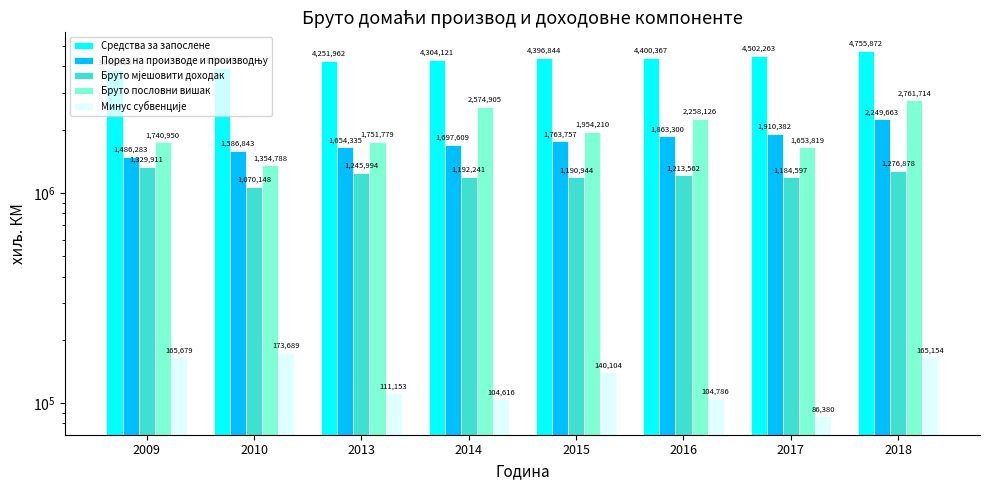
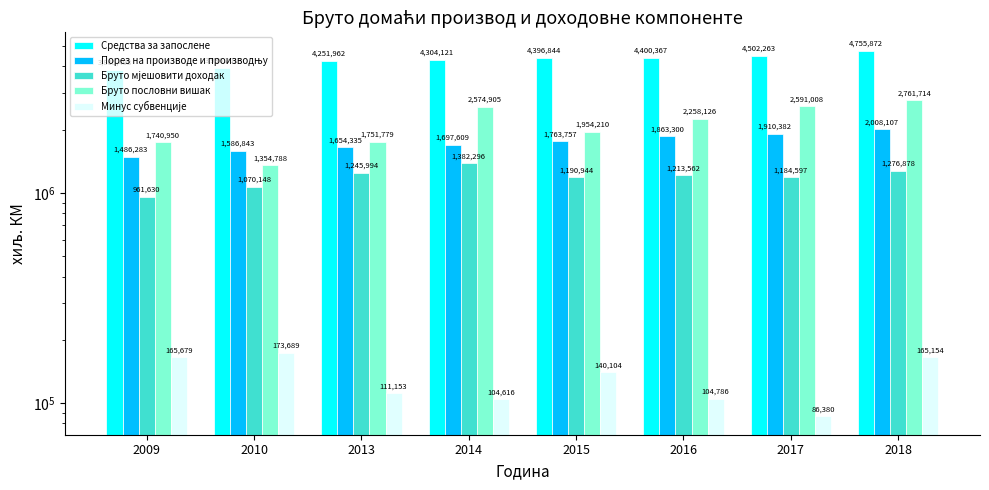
Бруто мјешовити доходак, 2009: 1,329,911 -> 961,630
Бруто мјешовити доходак, 2014: 1,192,241 -> 1,382,296
Бруто пословни вишак, 2017: 1,653,819 -> 2,591,008
Порез на производе и производњу, 2018: 2,249,663 -> 2,008,107
